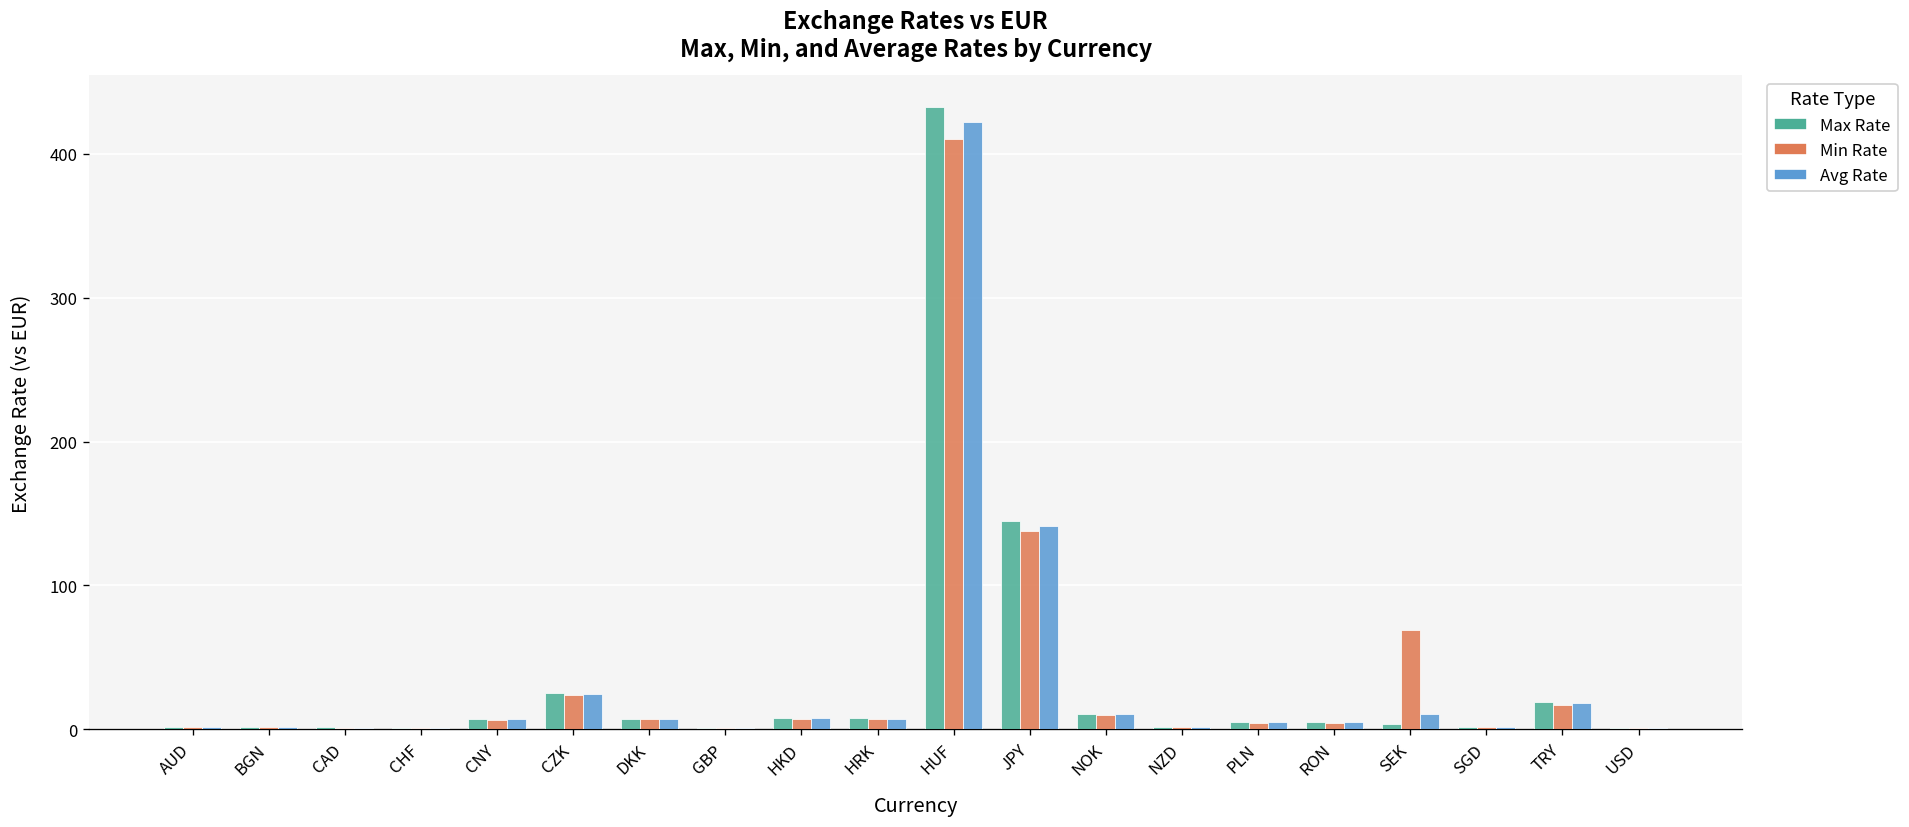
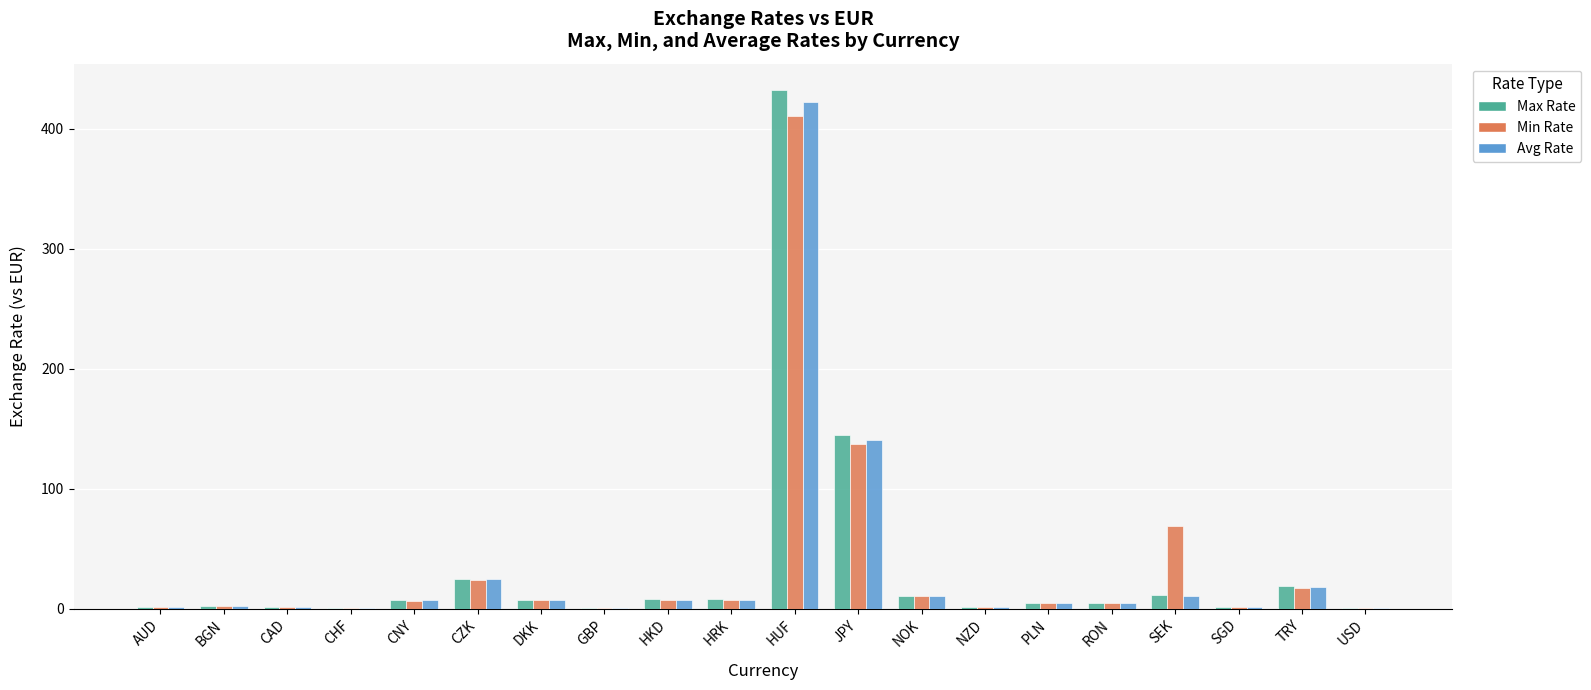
Max Rate, SEK: 4 -> 11
